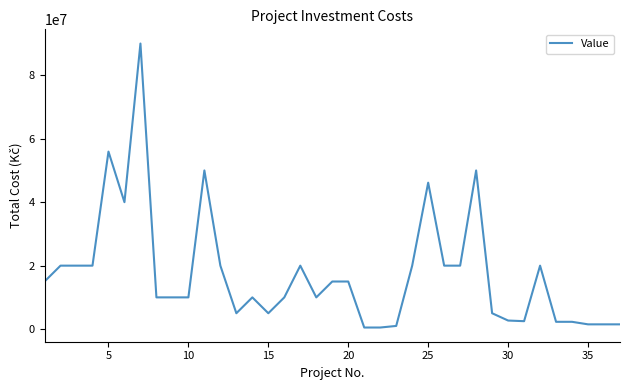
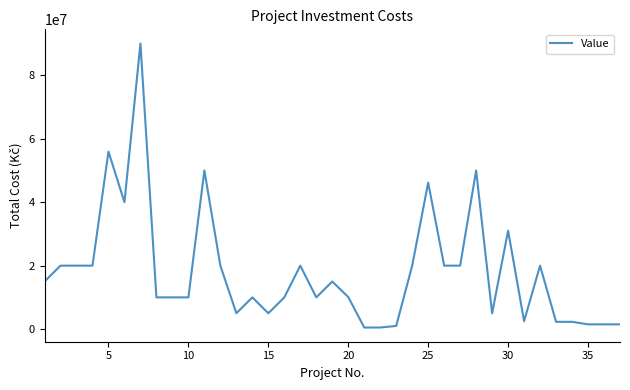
20: 15000000 -> 10000000
30: 3000000 -> 31000000
